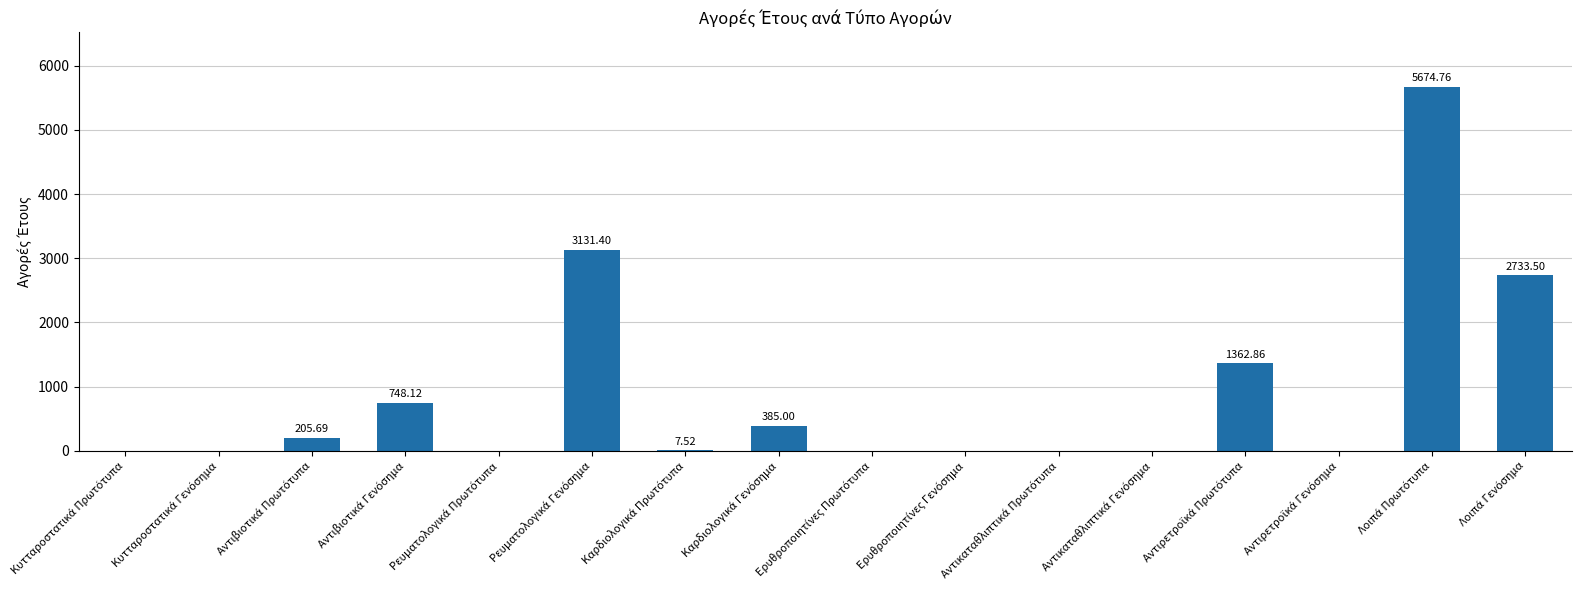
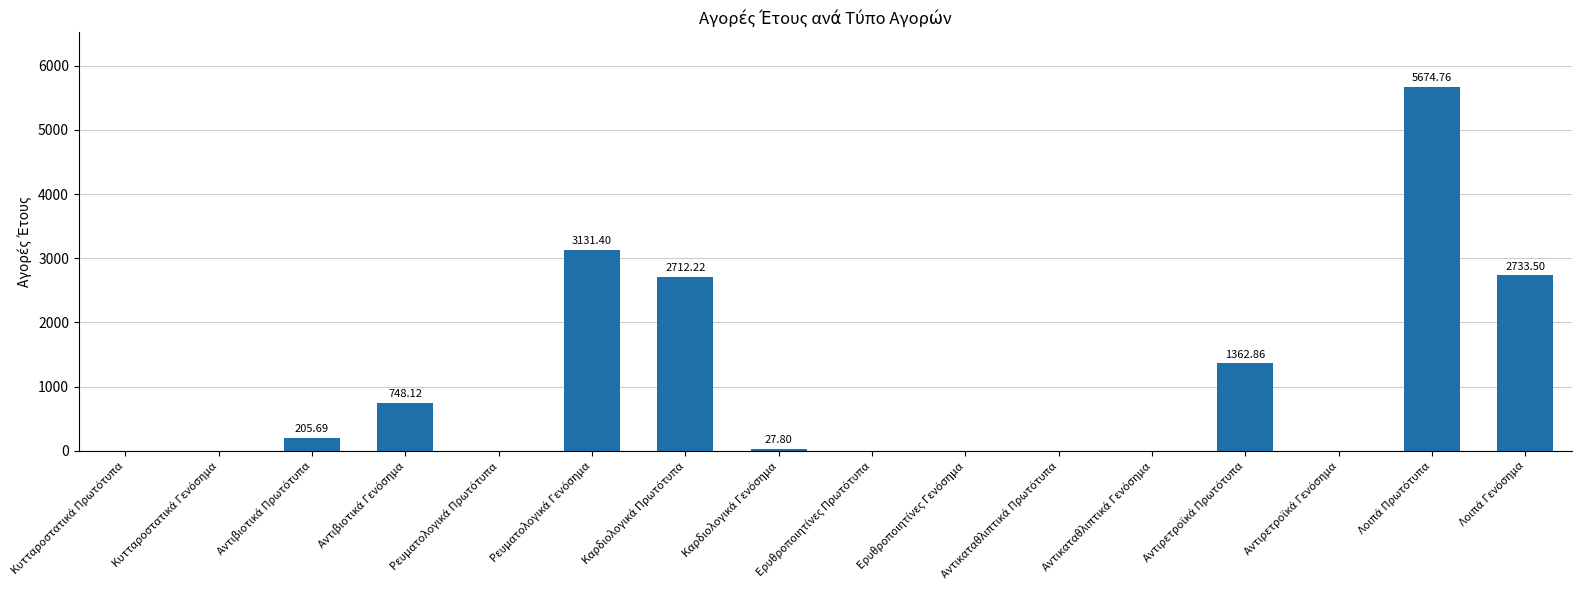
Καρδιολογικά Πρωτότυπα: 7.52 -> 2712.22
Καρδιολογικά Γενόσημα: 385.00 -> 27.80
